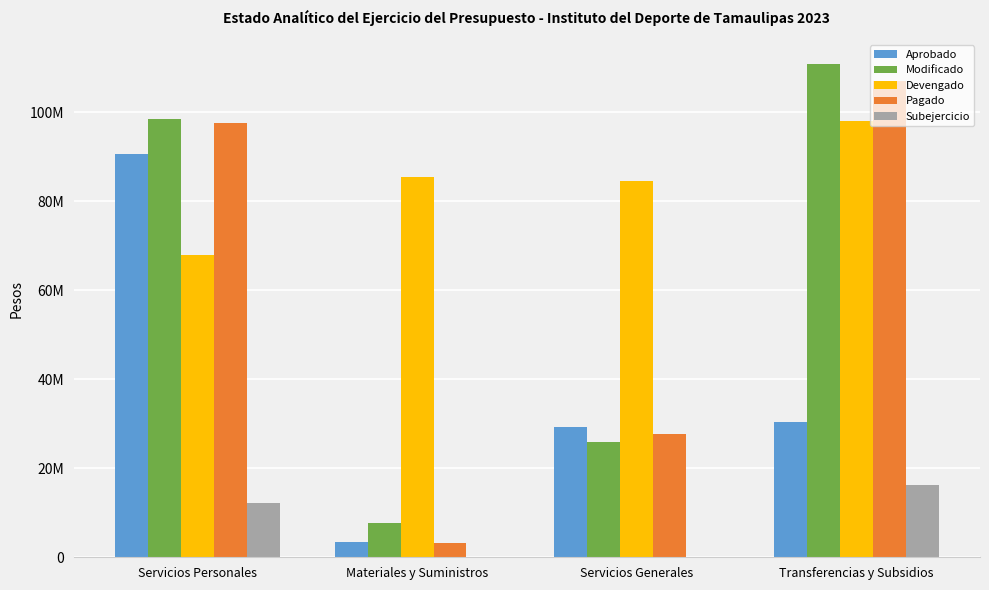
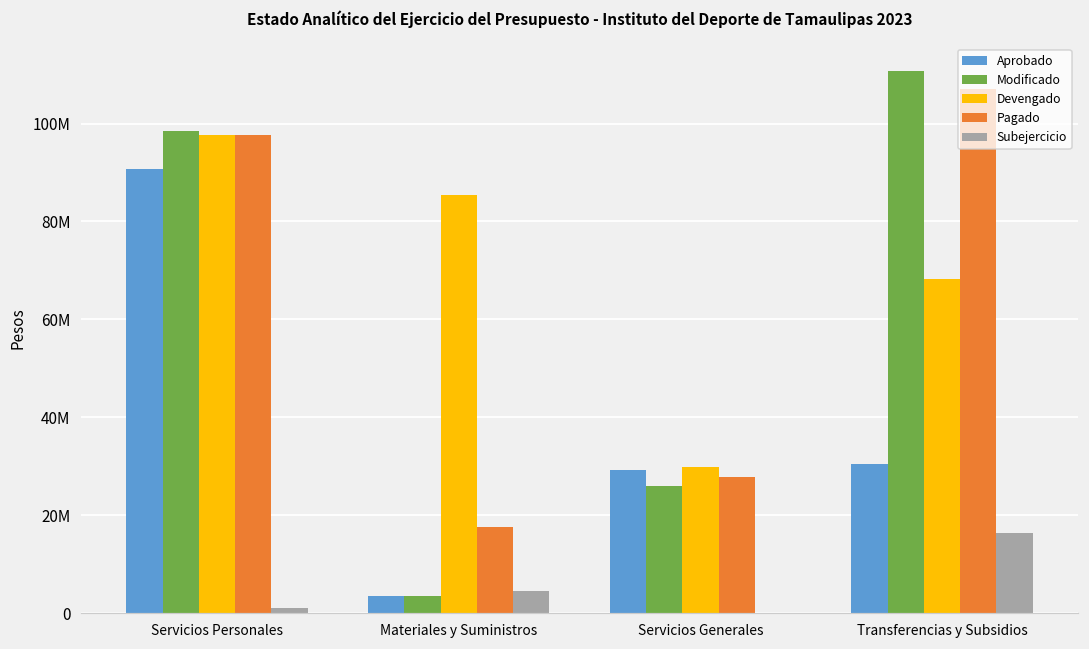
Devengado, Servicios Personales: 68000000 -> 98000000
Subejercicio, Servicios Personales: 12000000 -> 1000000
Modificado, Materiales y Suministros: 8000000 -> 3000000
Pagado, Materiales y Suministros: 3000000 -> 18000000
Subejercicio, Materiales y Suministros: 0 -> 4000000
Devengado, Servicios Generales: 85000000 -> 30000000
Devengado, Transferencias y Subsidios: 98000000 -> 68000000
